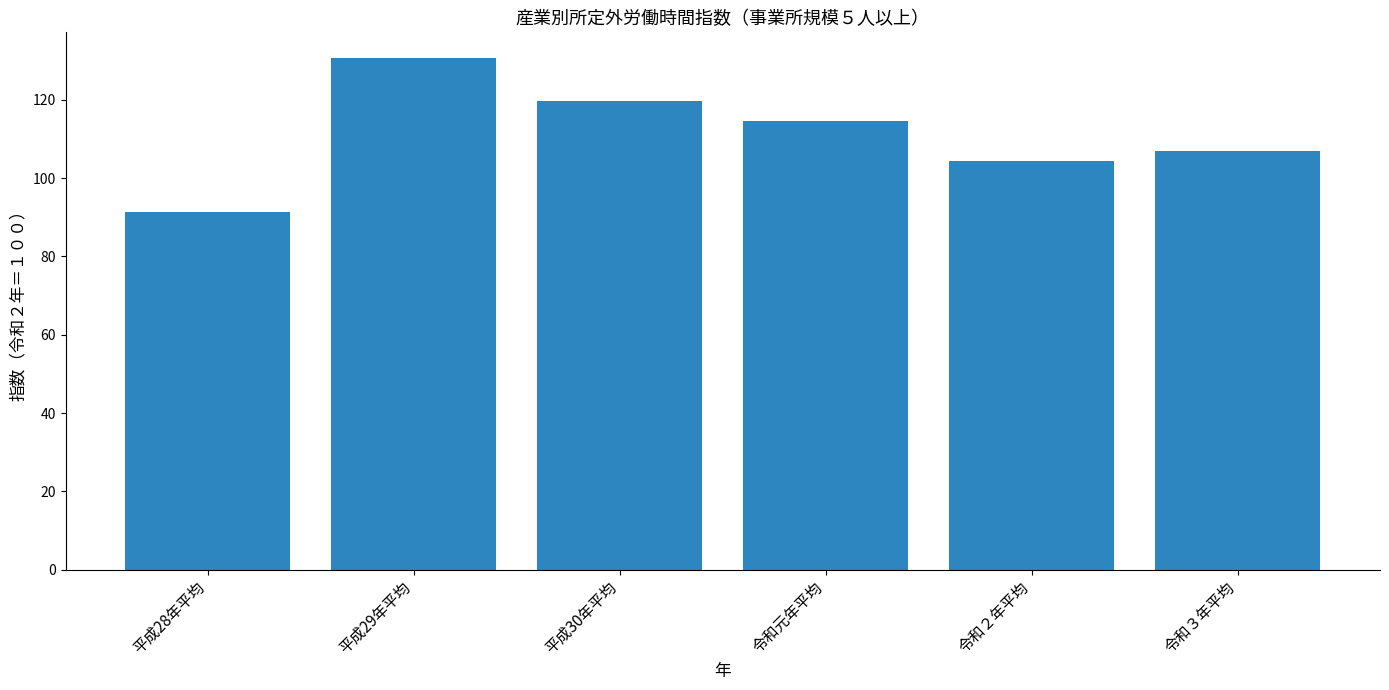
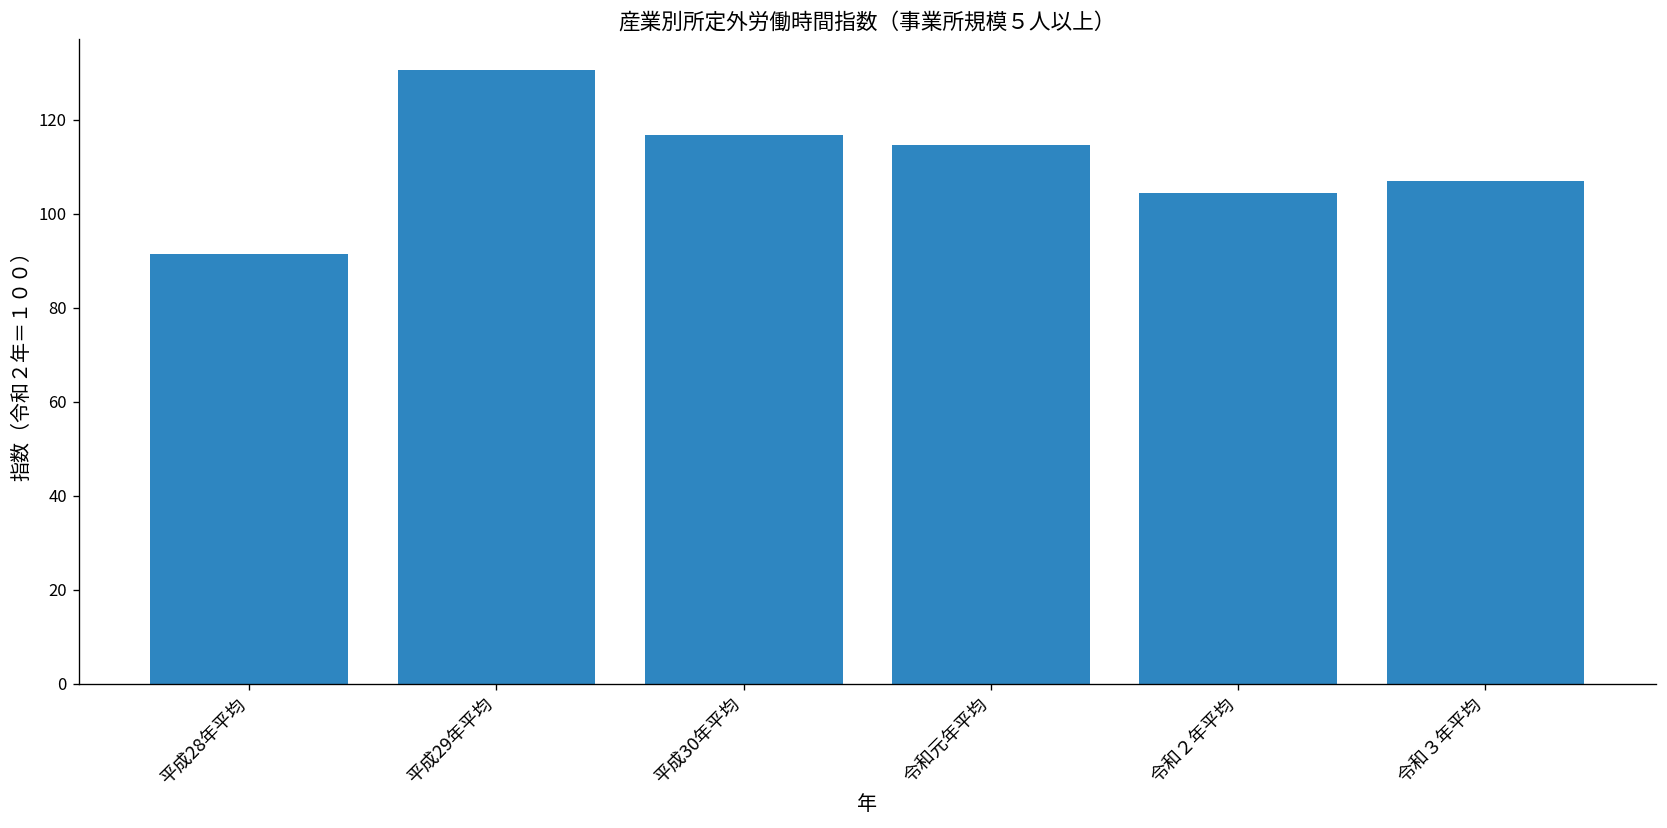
平成30年平均: 120 -> 117
